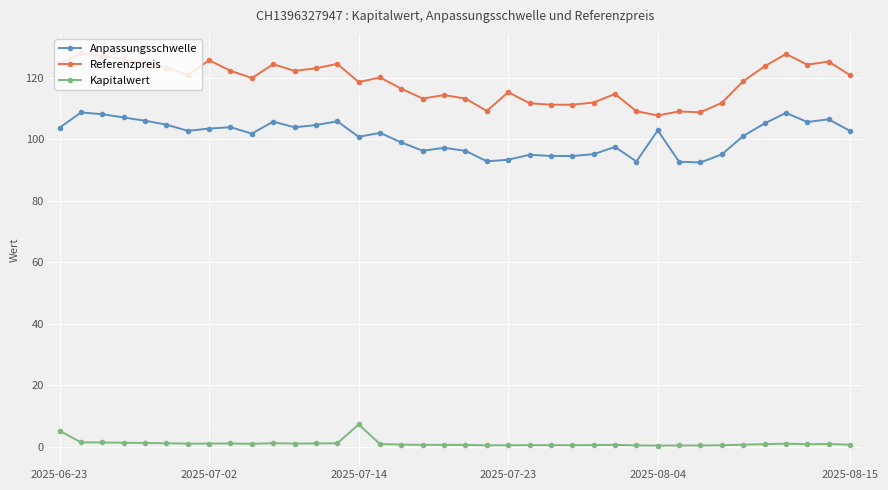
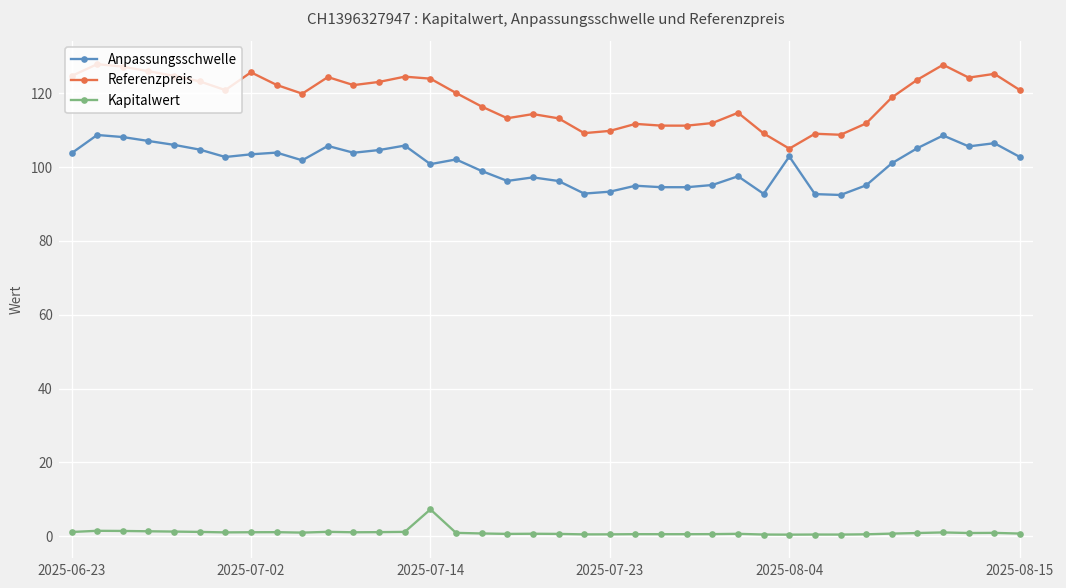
Kapitalwert, 2025-06-23: 5 -> 1
Referenzpreis, 2025-07-14: 119 -> 124
Referenzpreis, 2025-07-23: 115 -> 110
Referenzpreis, 2025-08-04: 108 -> 105
